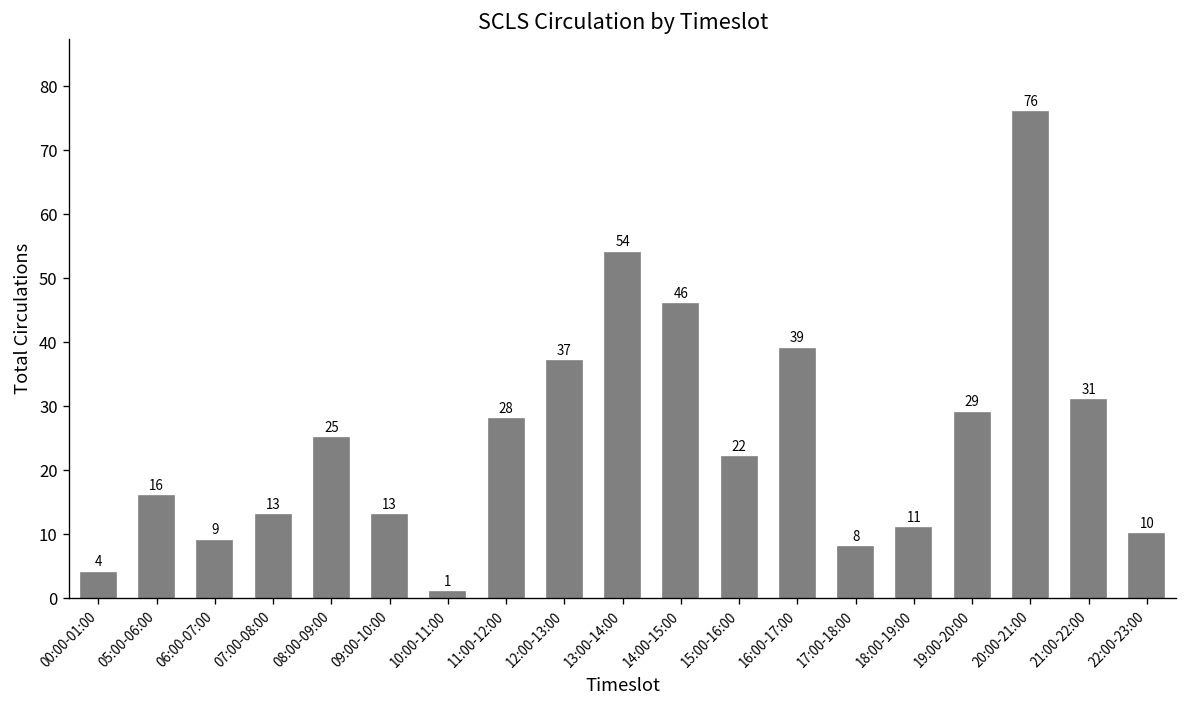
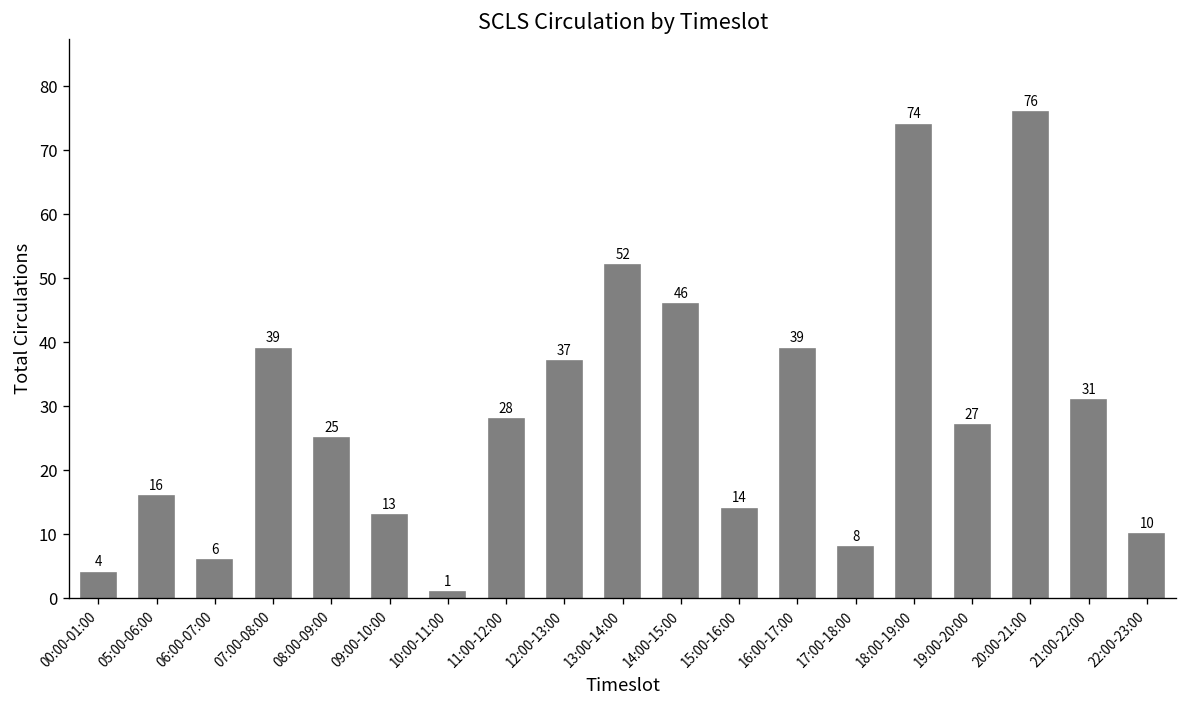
06:00-07:00: 9 -> 6
07:00-08:00: 13 -> 39
13:00-14:00: 54 -> 52
15:00-16:00: 22 -> 14
18:00-19:00: 11 -> 74
19:00-20:00: 29 -> 27
